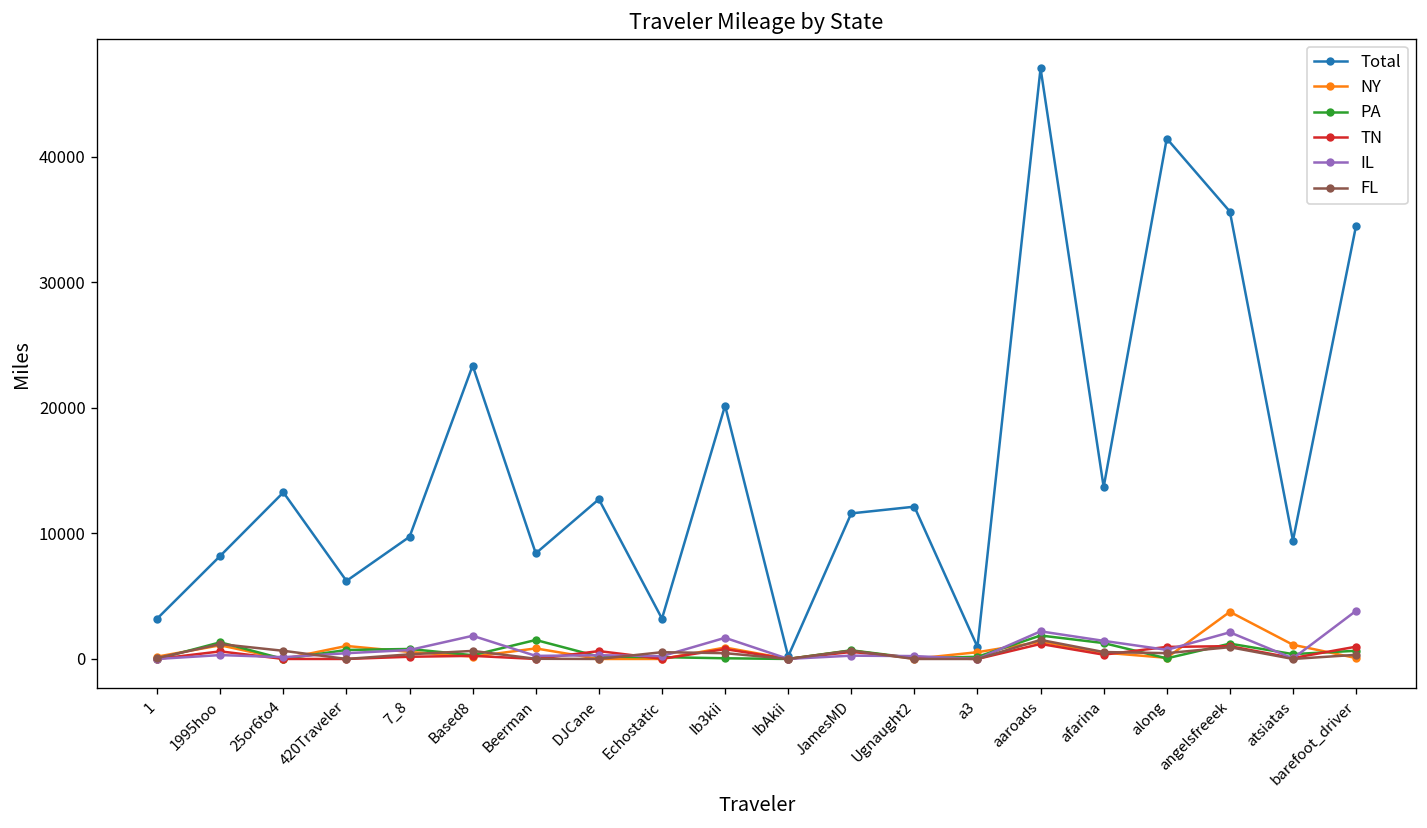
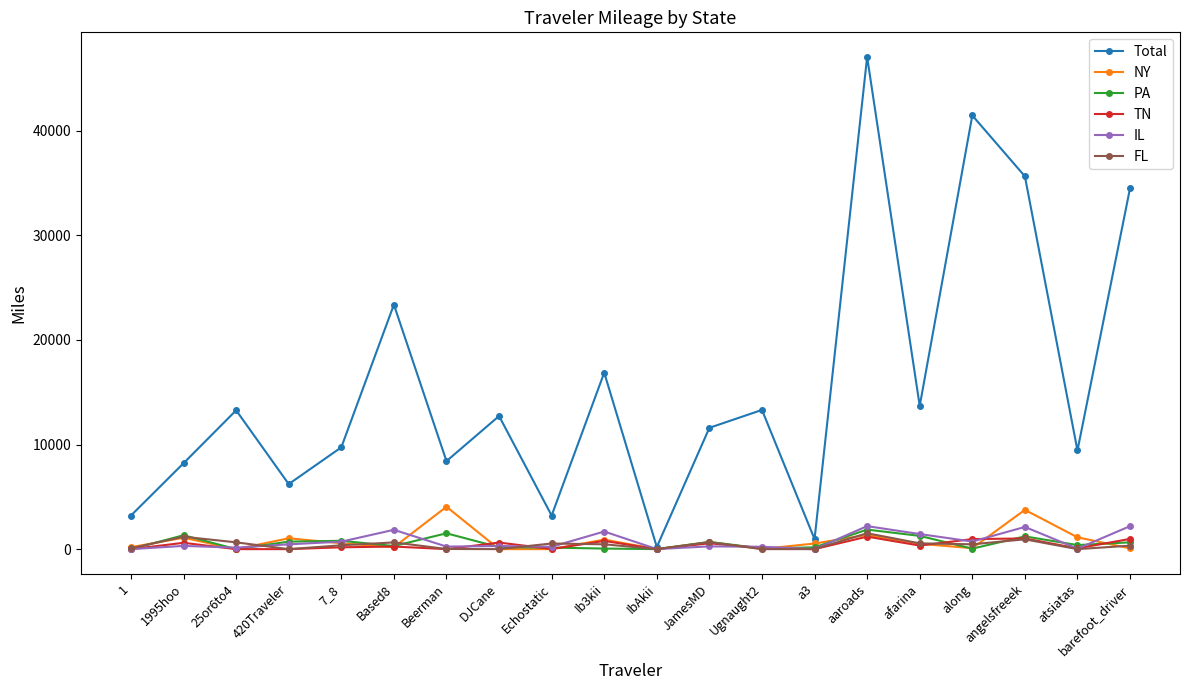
NY, Beerman: 800 -> 4100
Total, Ib3kii: 20200 -> 16900
Total, Ugnaught2: 12100 -> 13300
IL, barefoot_driver: 3800 -> 2200
